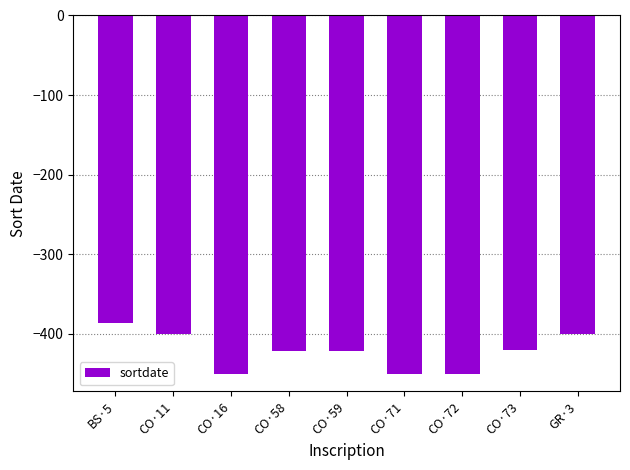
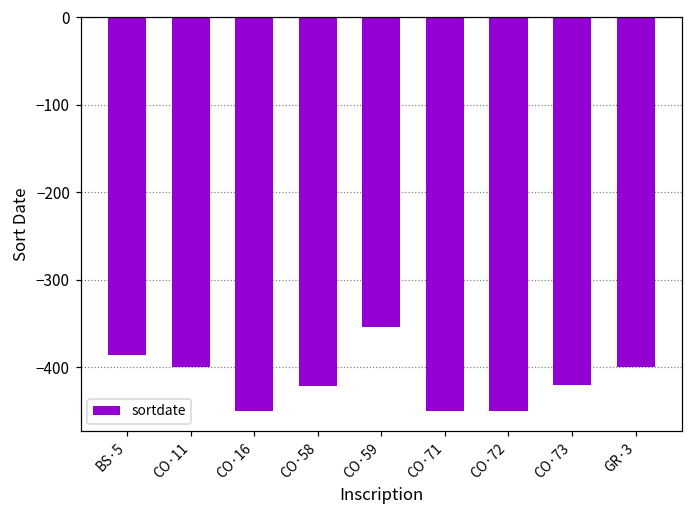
CO·59: -420 -> -350
